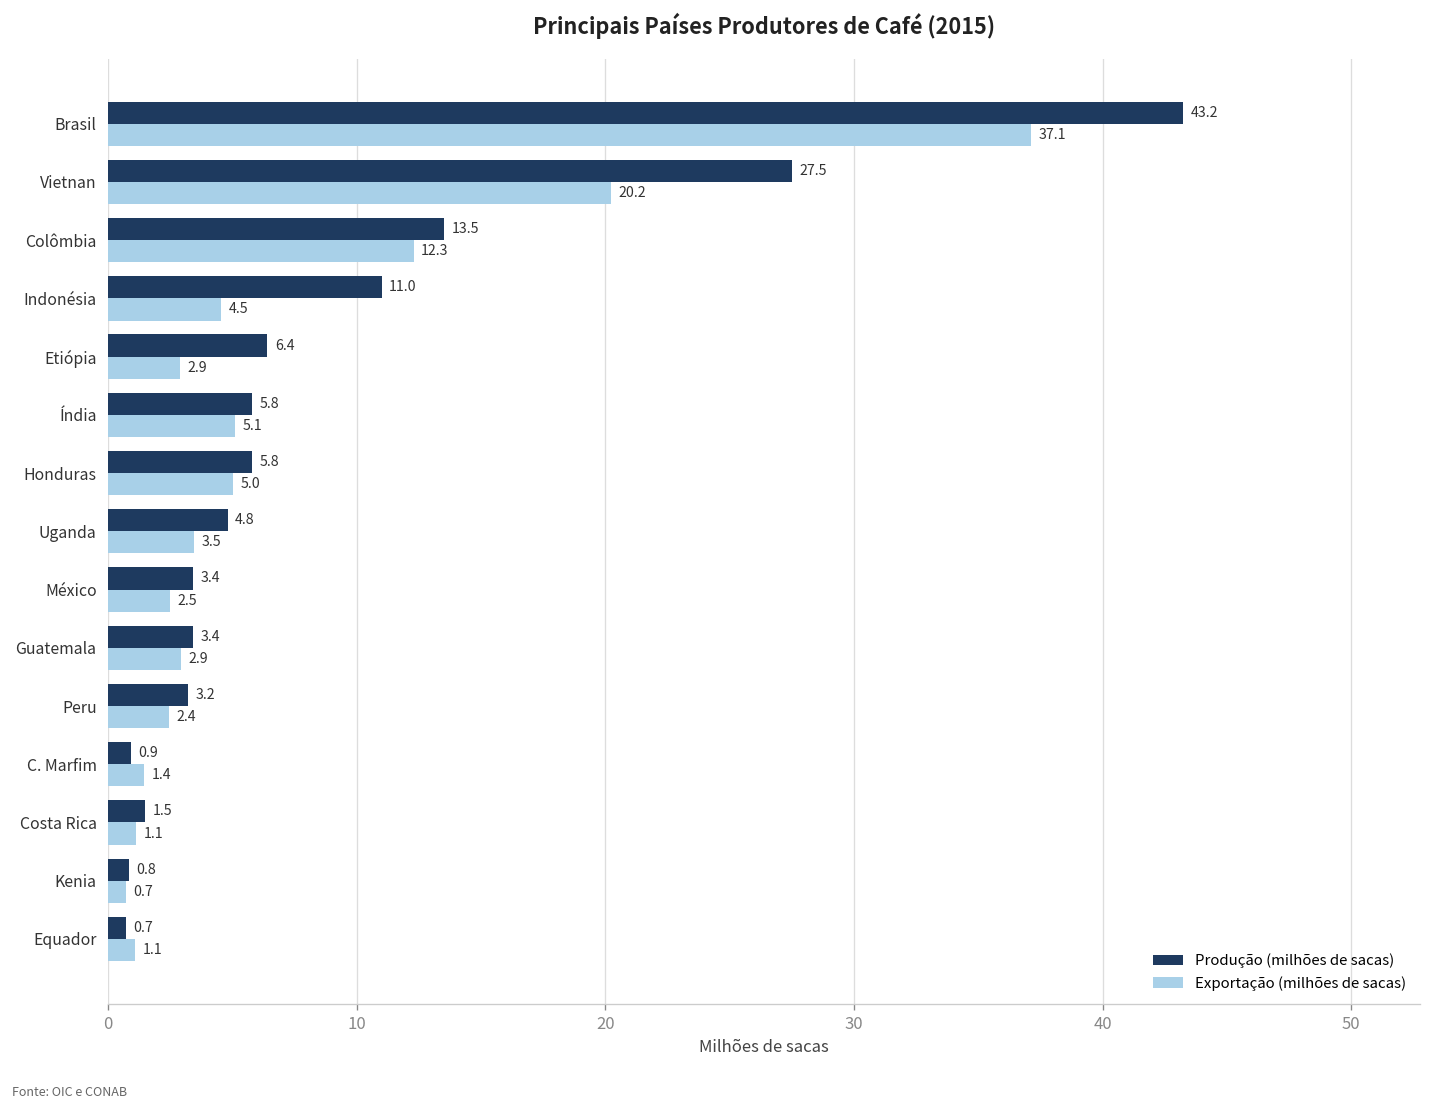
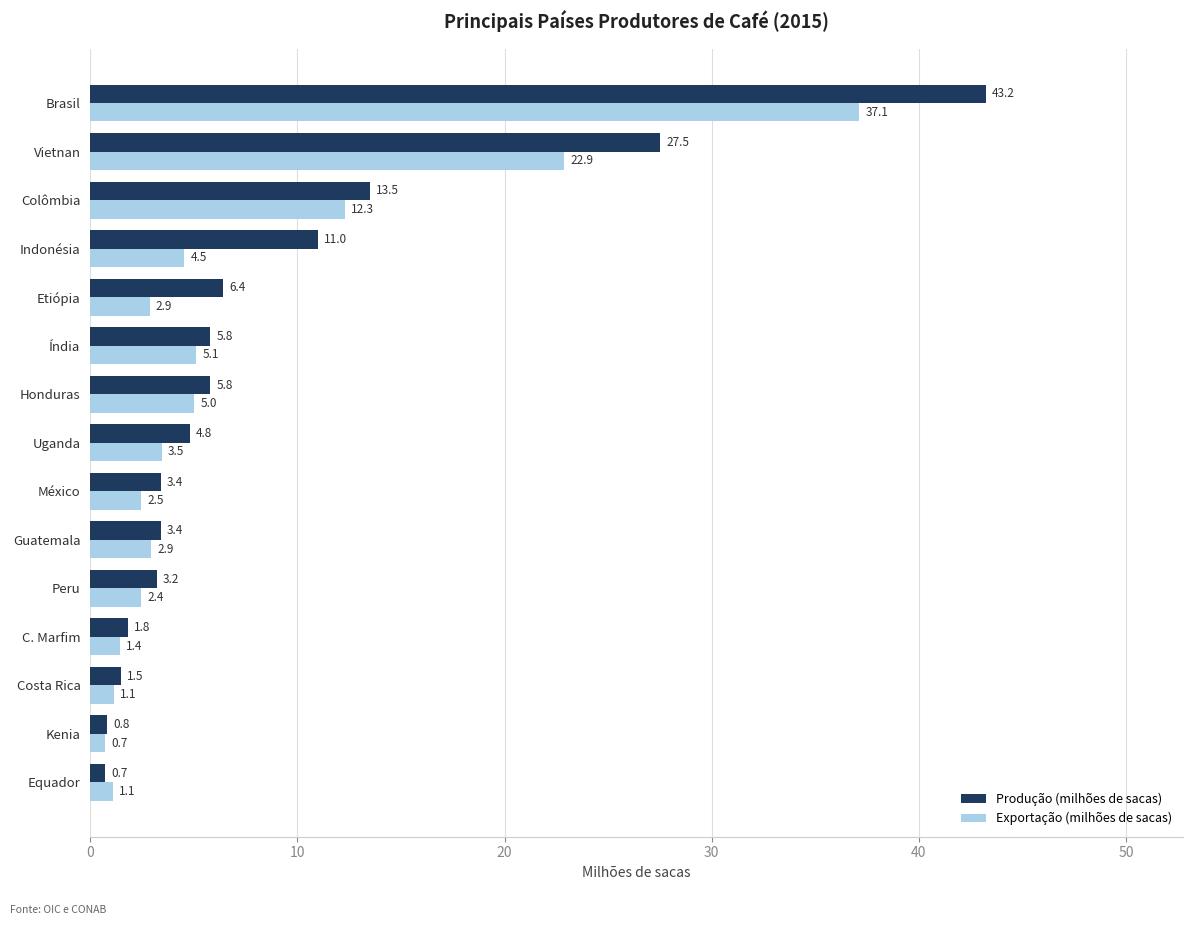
Exportação (milhões de sacas), Vietnan: 20.2 -> 22.9
Produção (milhões de sacas), C. Marfim: 0.9 -> 1.8
